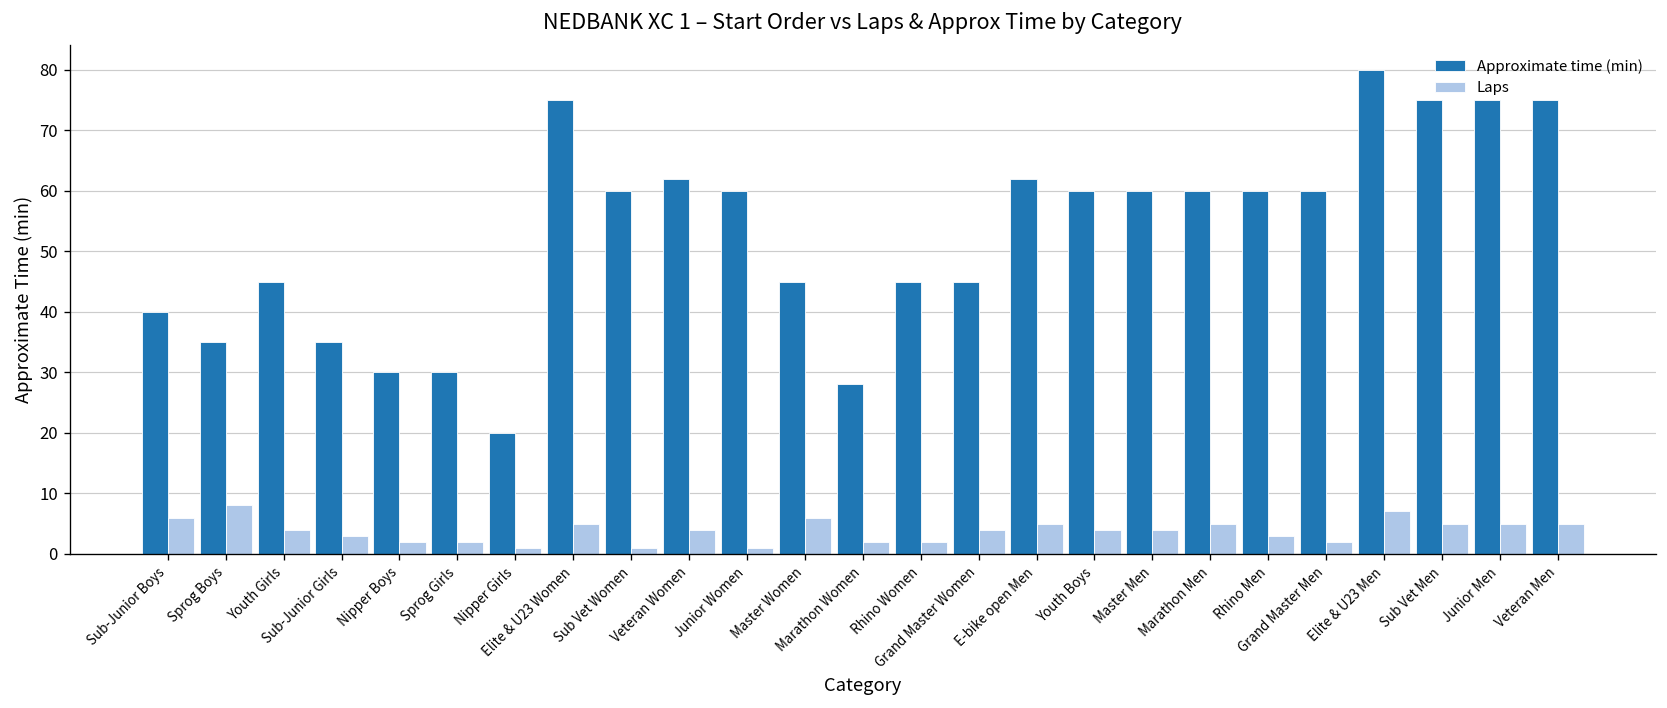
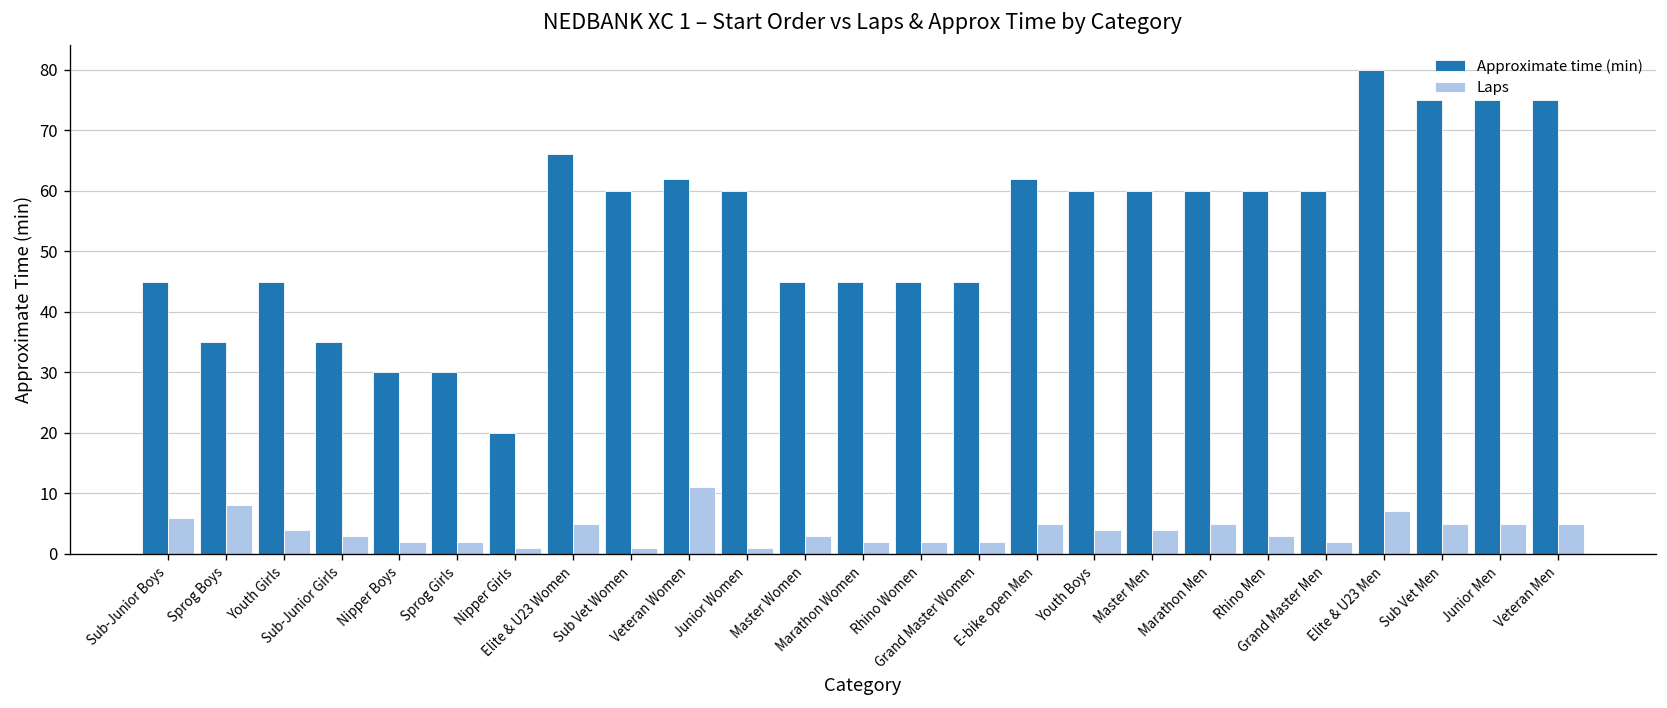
Approximate time (min), Sub-Junior Boys: 40 -> 45
Approximate time (min), Elite & U23 Women: 75 -> 66
Laps, Veteran Women: 4 -> 11
Laps, Master Women: 6 -> 3
Approximate time (min), Marathon Women: 28 -> 45
Laps, Grand Master Women: 4 -> 2
